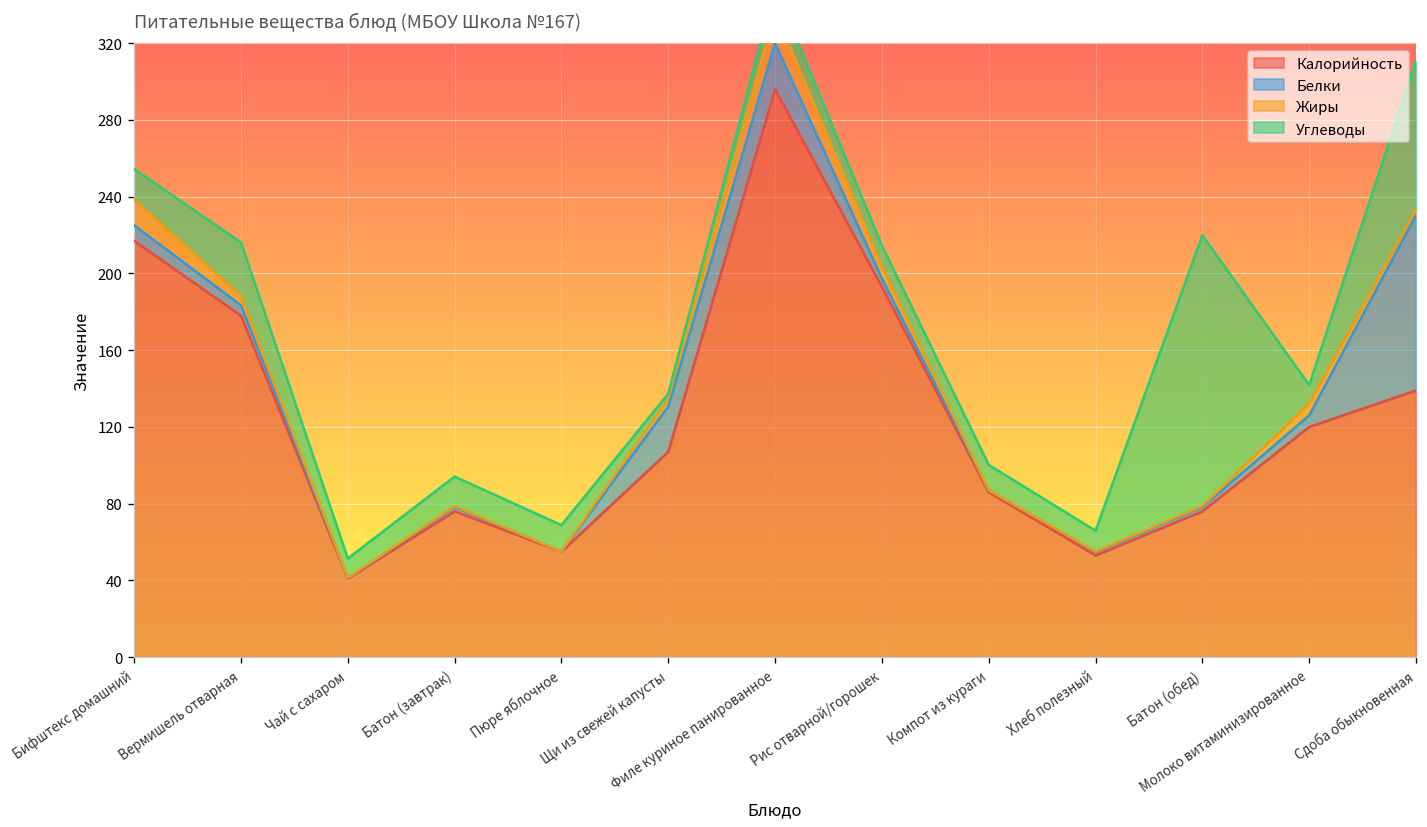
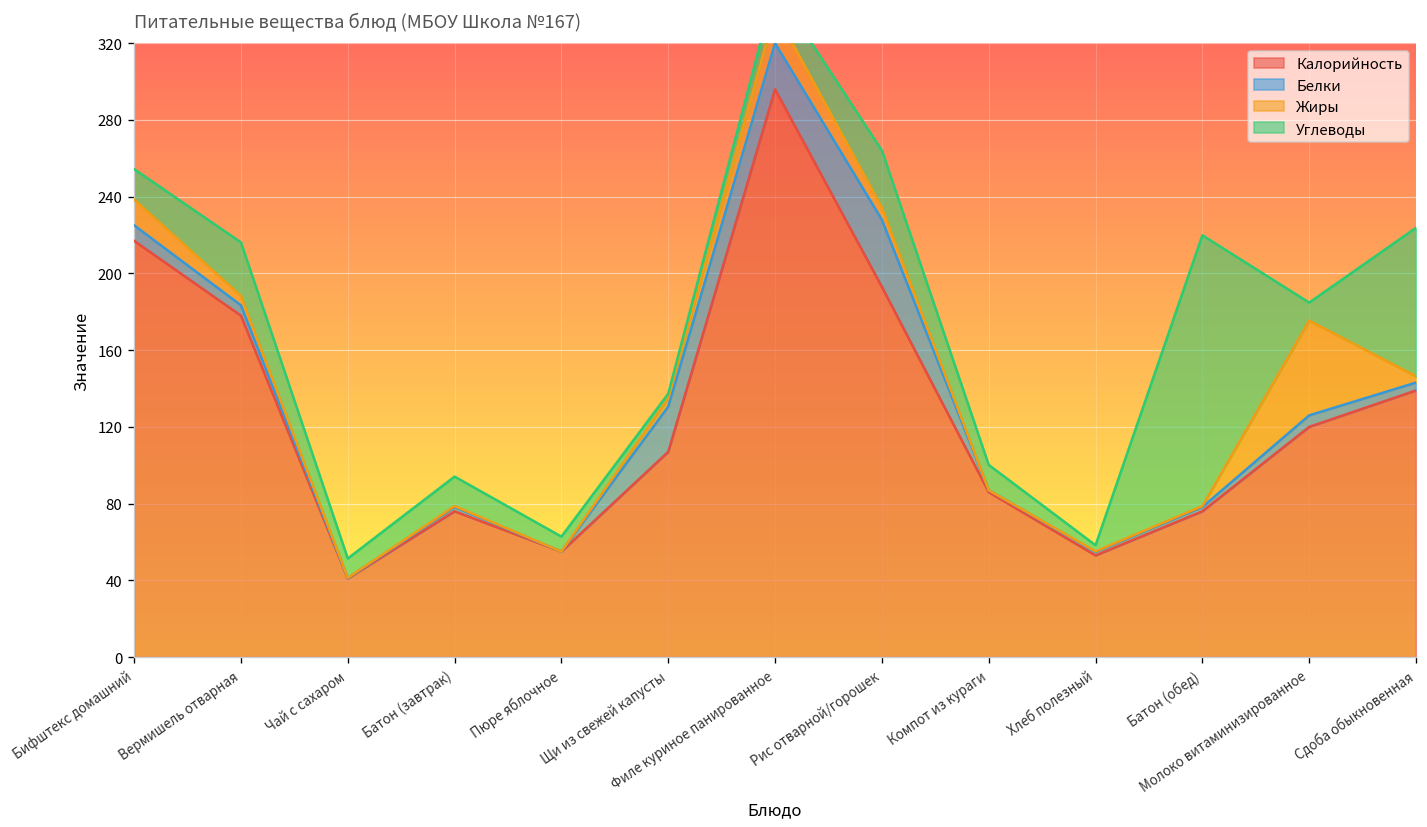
Углеводы, Пюре яблочное: 14 -> 8
Белки, Рис отварной/горошек: 4 -> 35
Углеводы, Рис отварной/горошек: 11 -> 30
Углеводы, Хлеб полезный: 11 -> 3
Жиры, Молоко витаминизированное: 6 -> 49
Белки, Сдоба обыкновенная: 91 -> 4
